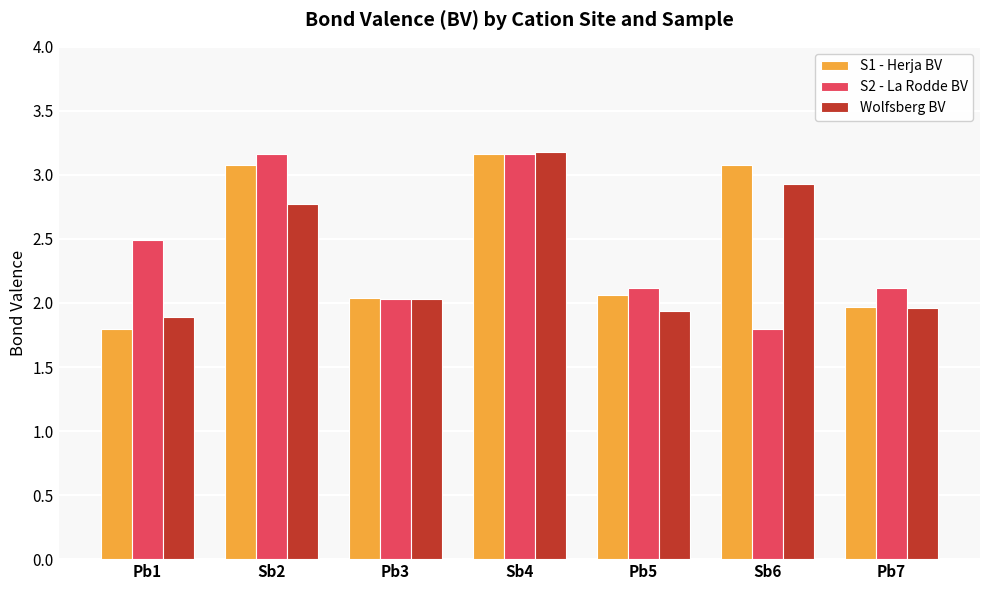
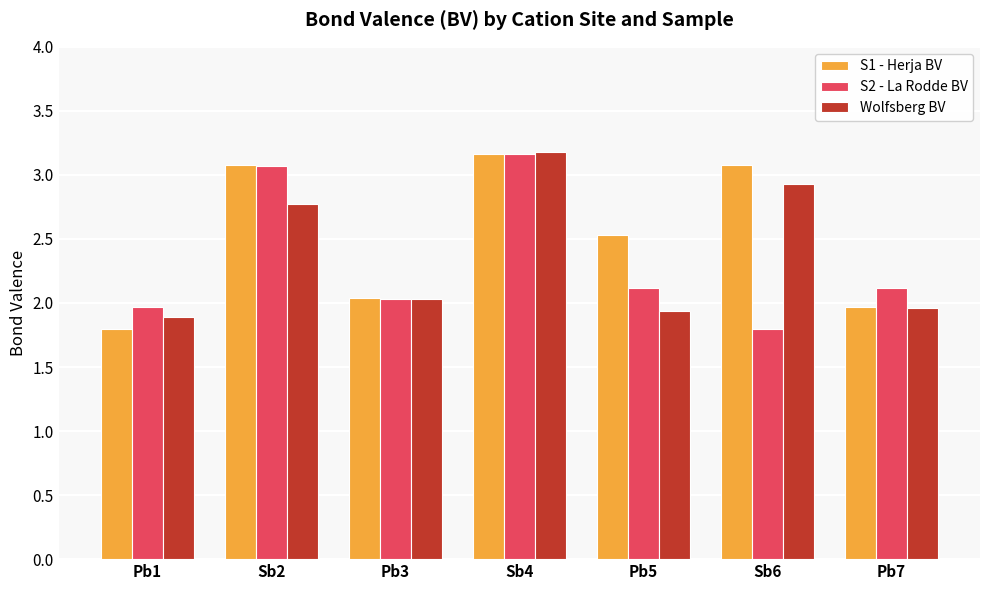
S2 - La Rodde BV, Pb1: 2.49 -> 1.97
S2 - La Rodde BV, Sb2: 3.16 -> 3.07
S1 - Herja BV, Pb5: 2.06 -> 2.53
